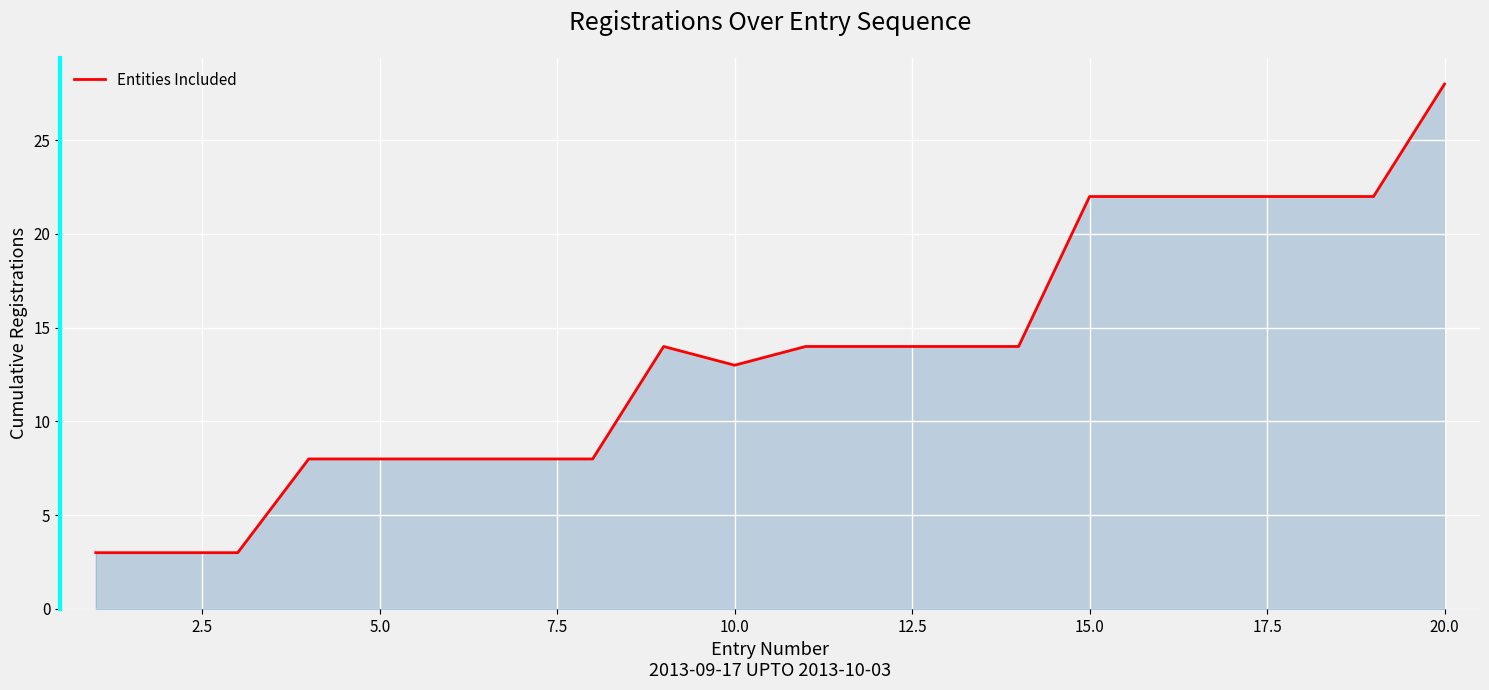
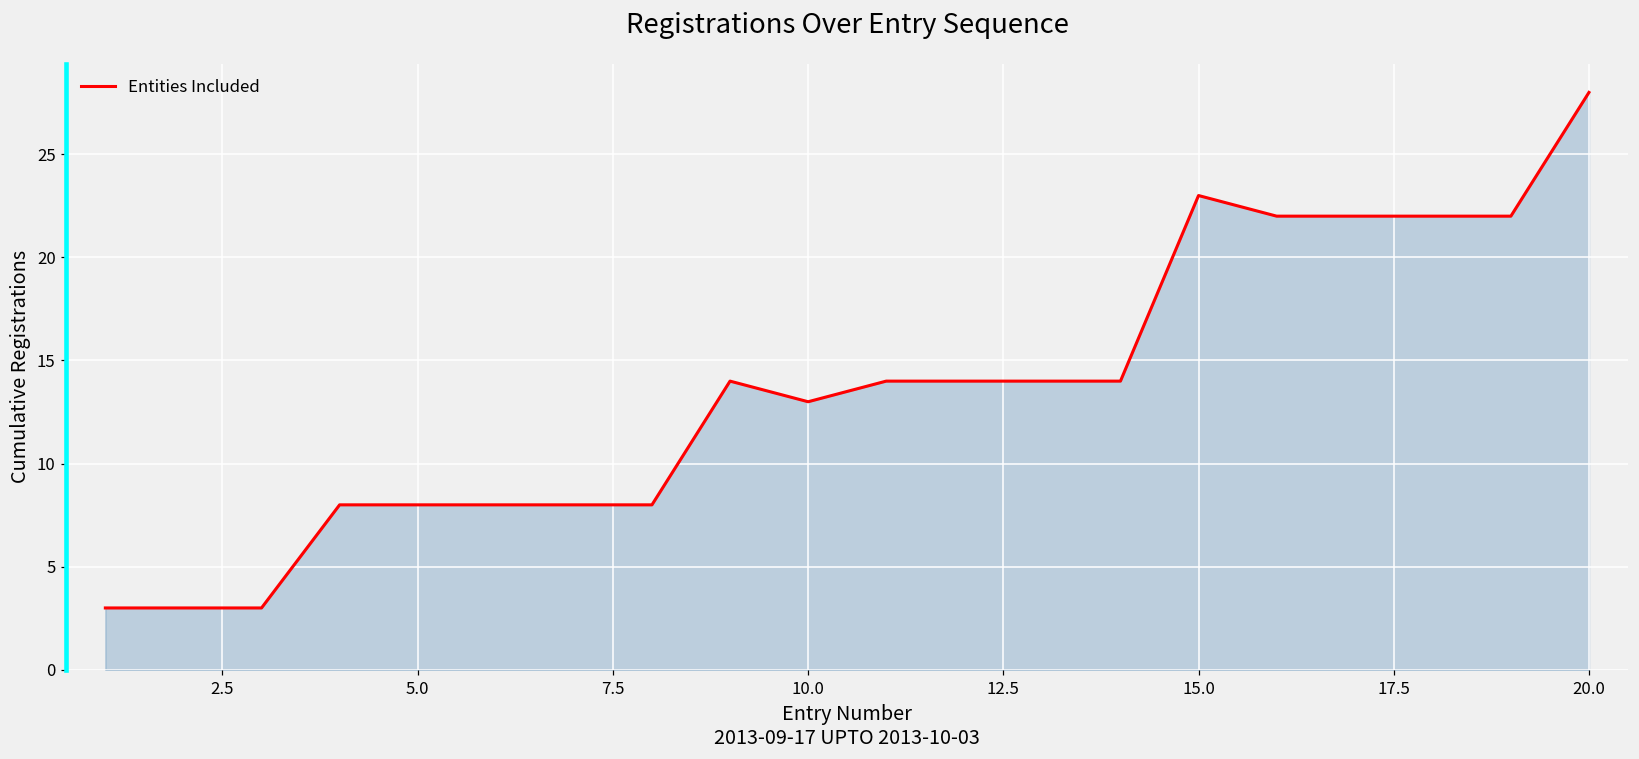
15.0: 22 -> 23
